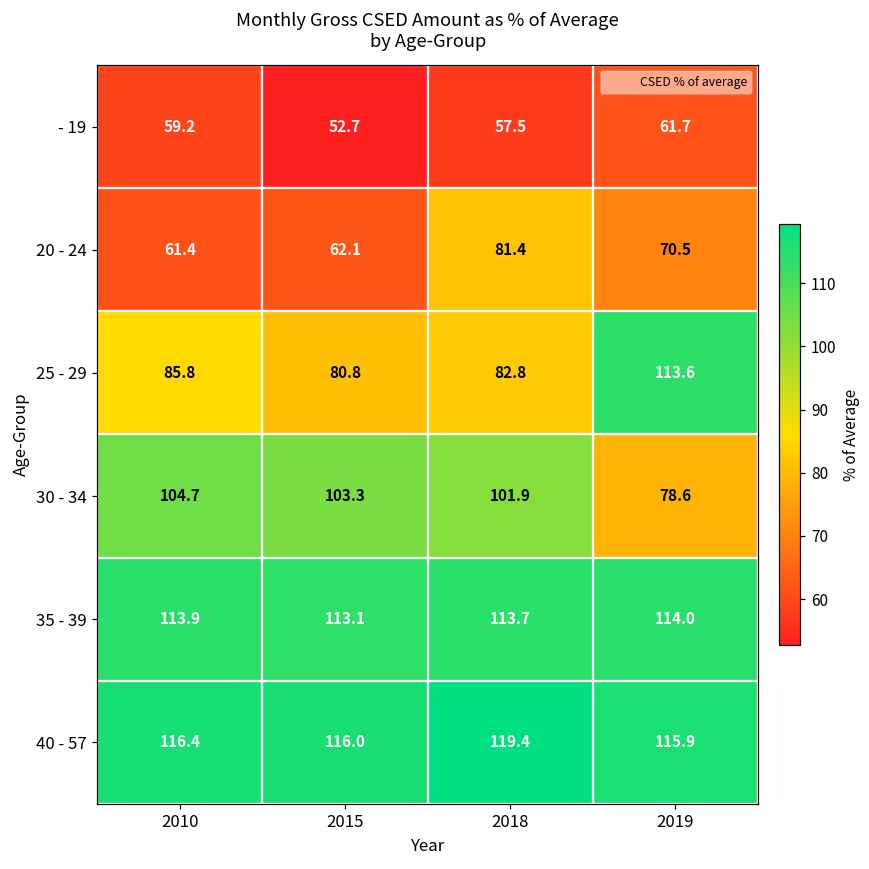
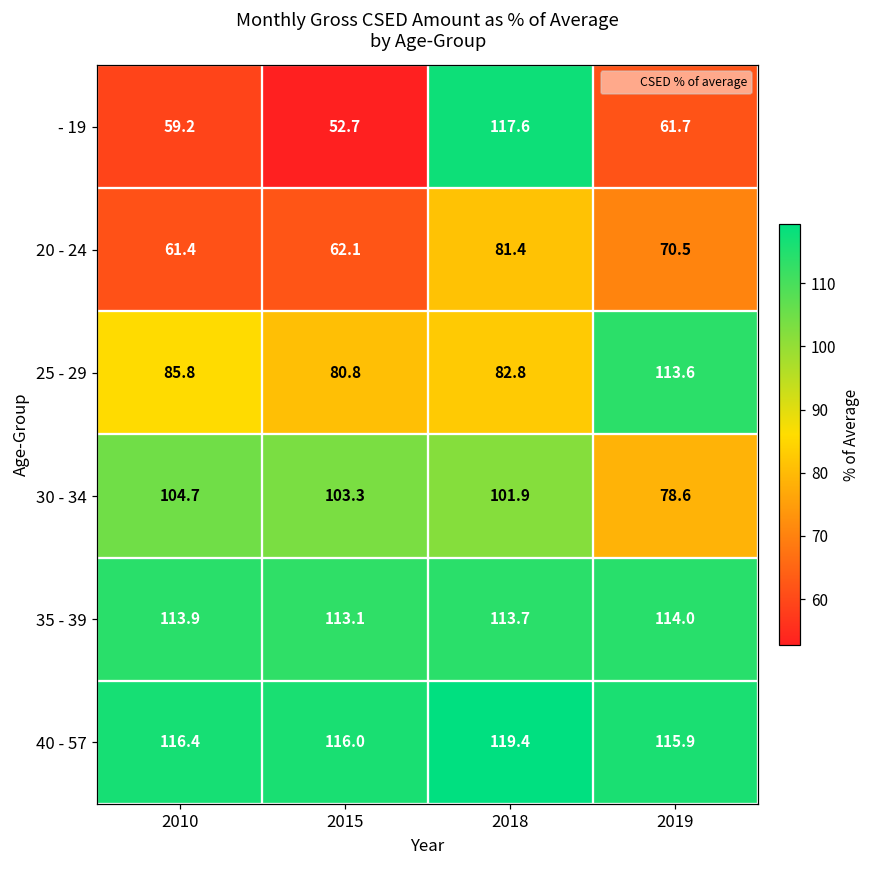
- 19, 2018: 57.5 -> 117.6
